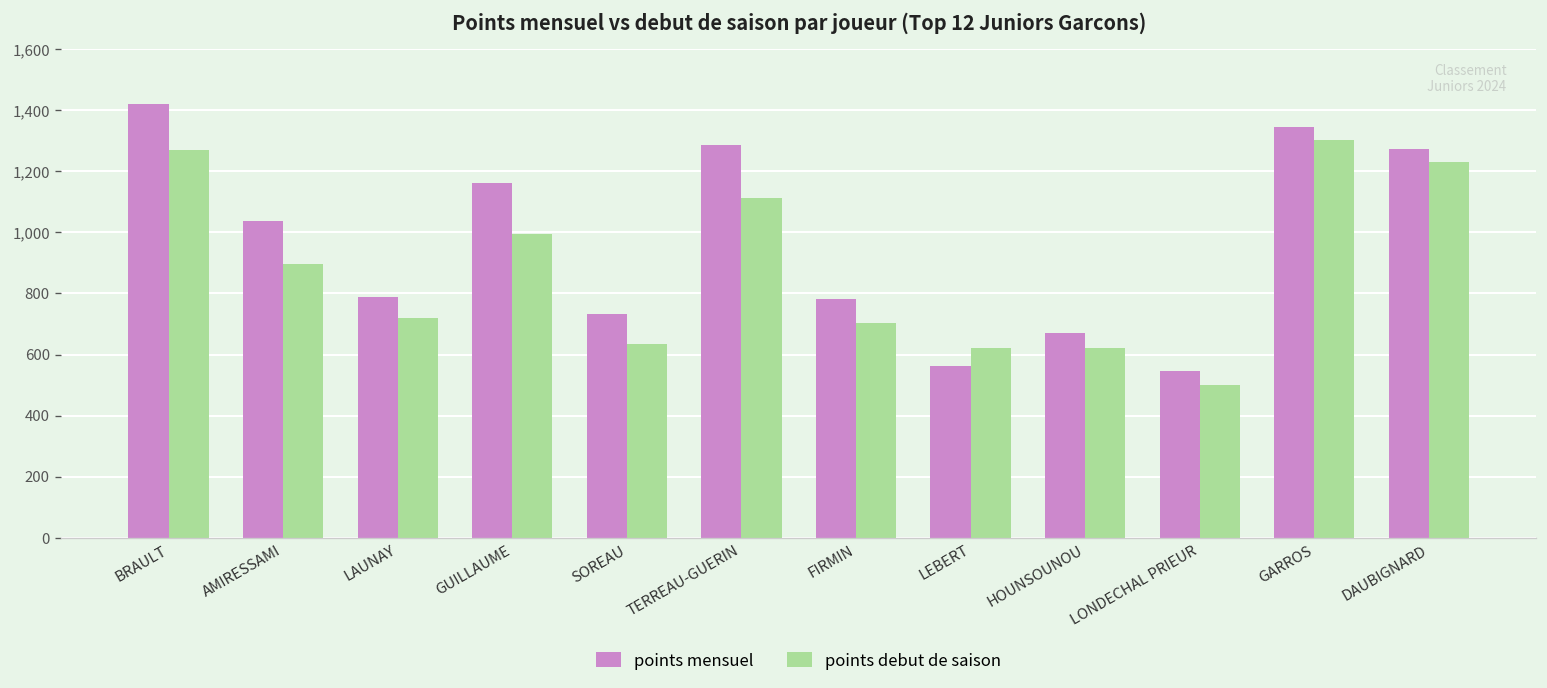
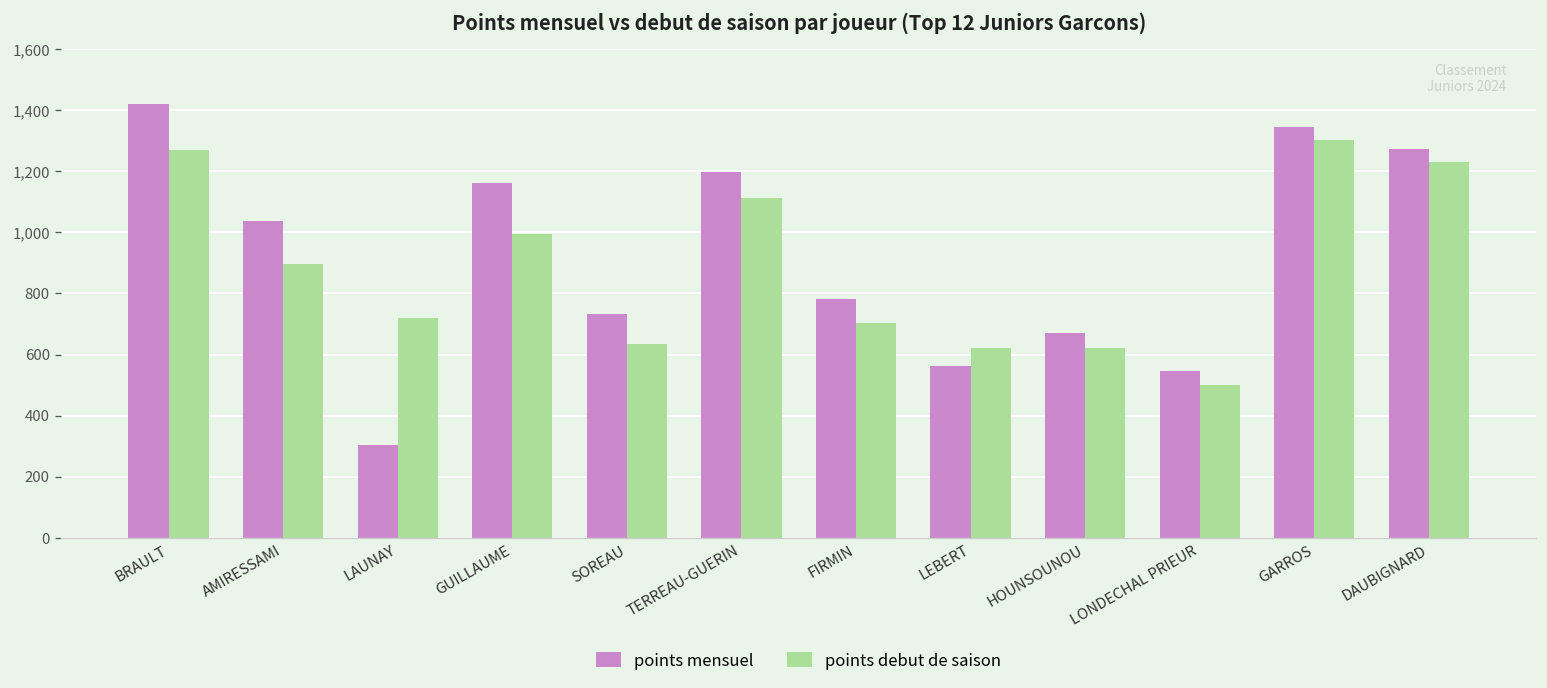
points mensuel, LAUNAY: 790 -> 300
points mensuel, TERREAU-GUERIN: 1,290 -> 1,200
